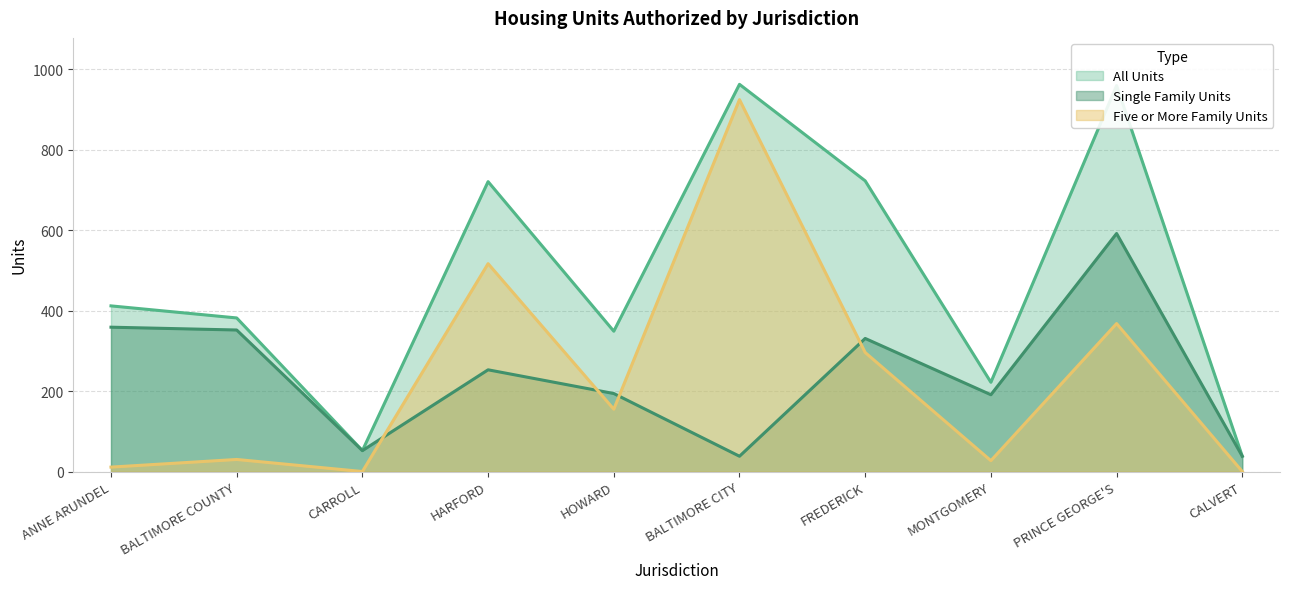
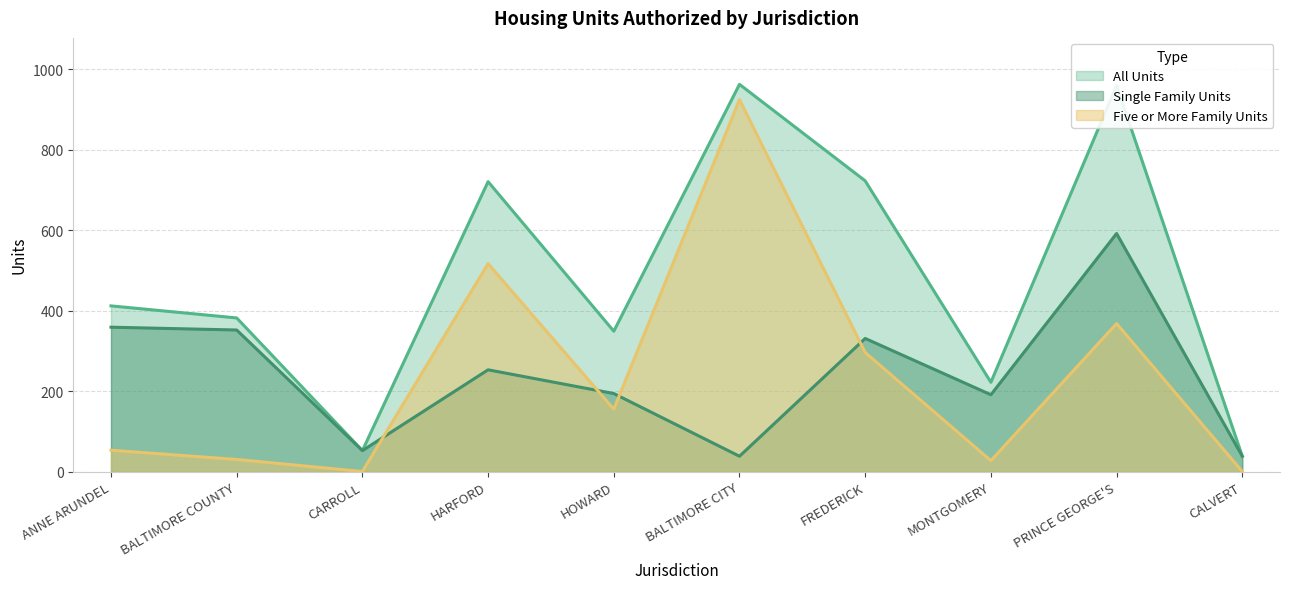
Five or More Family Units, ANNE ARUNDEL: 10 -> 50
